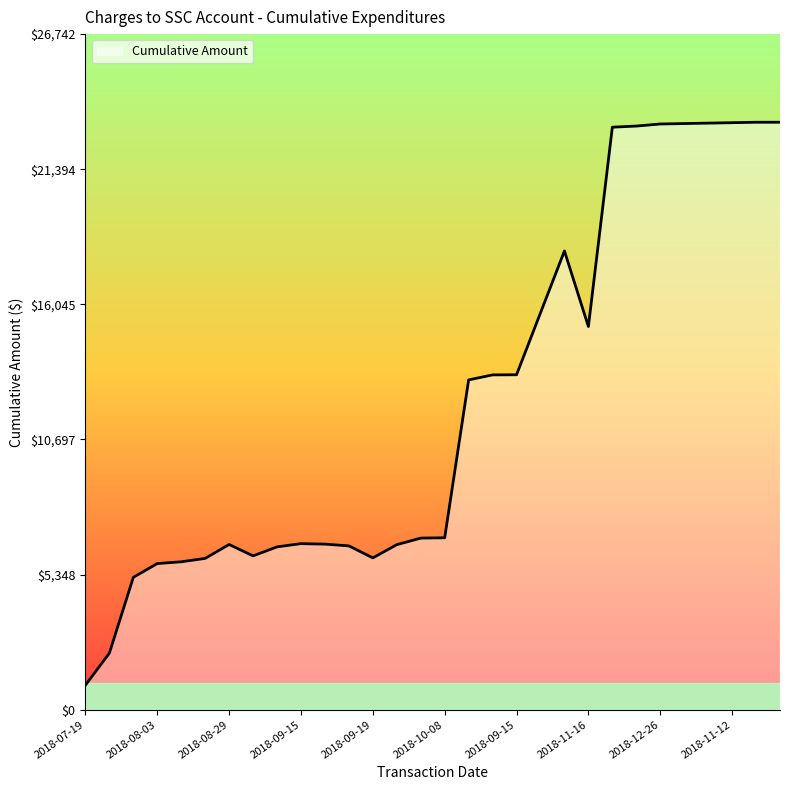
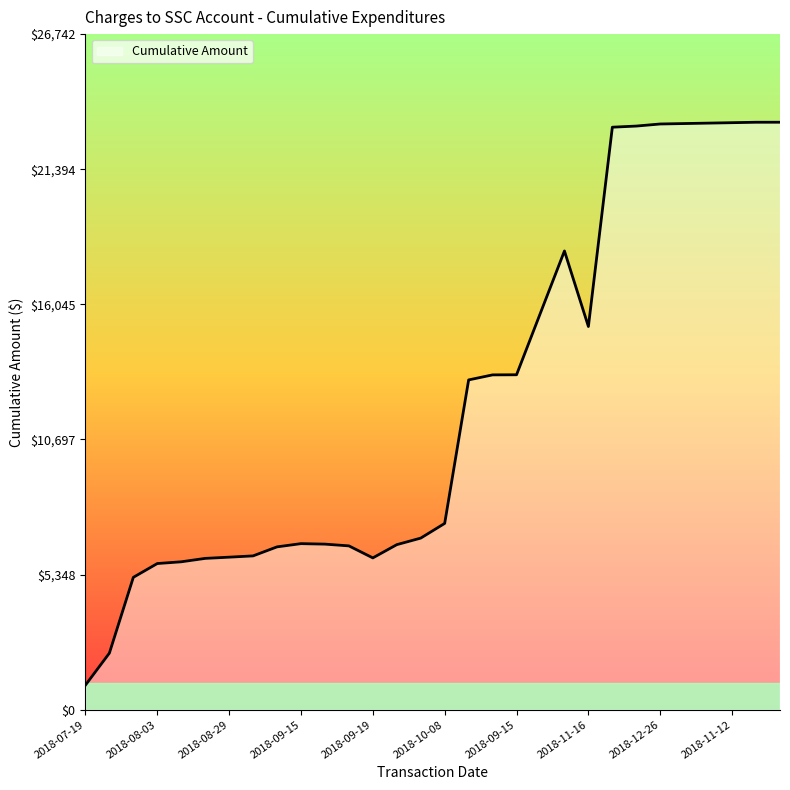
2018-08-29: $6,500 -> $6,000
2018-10-08: $6,800 -> $7,400
